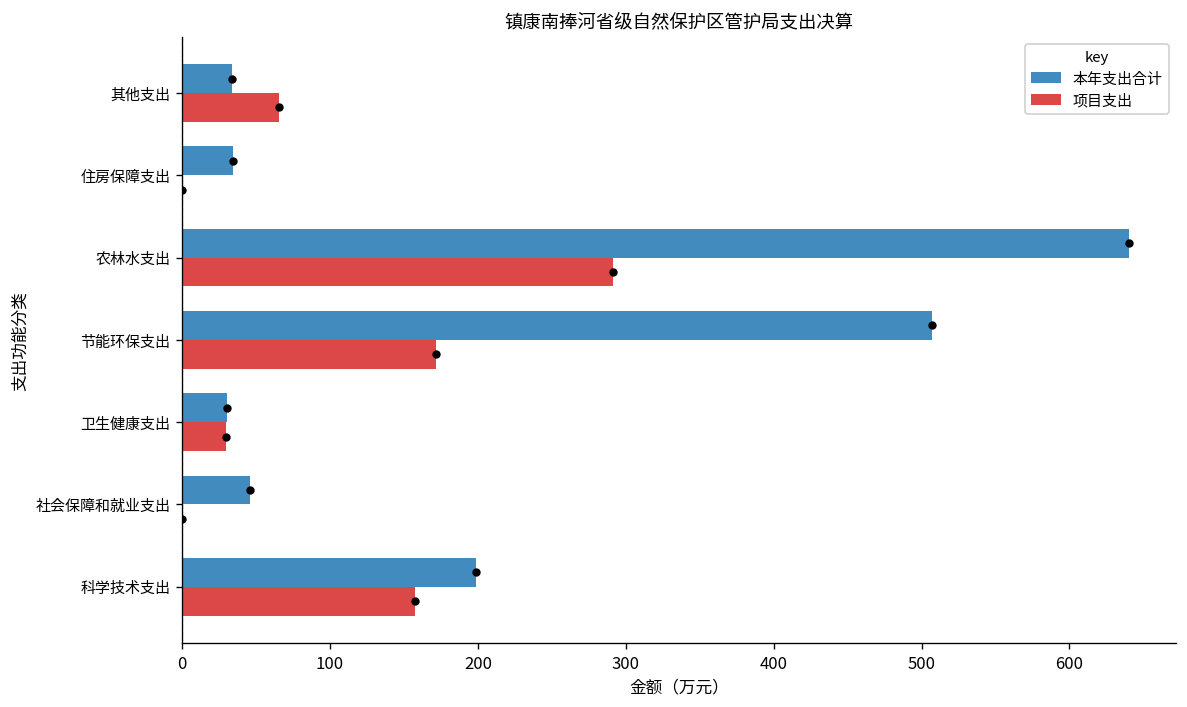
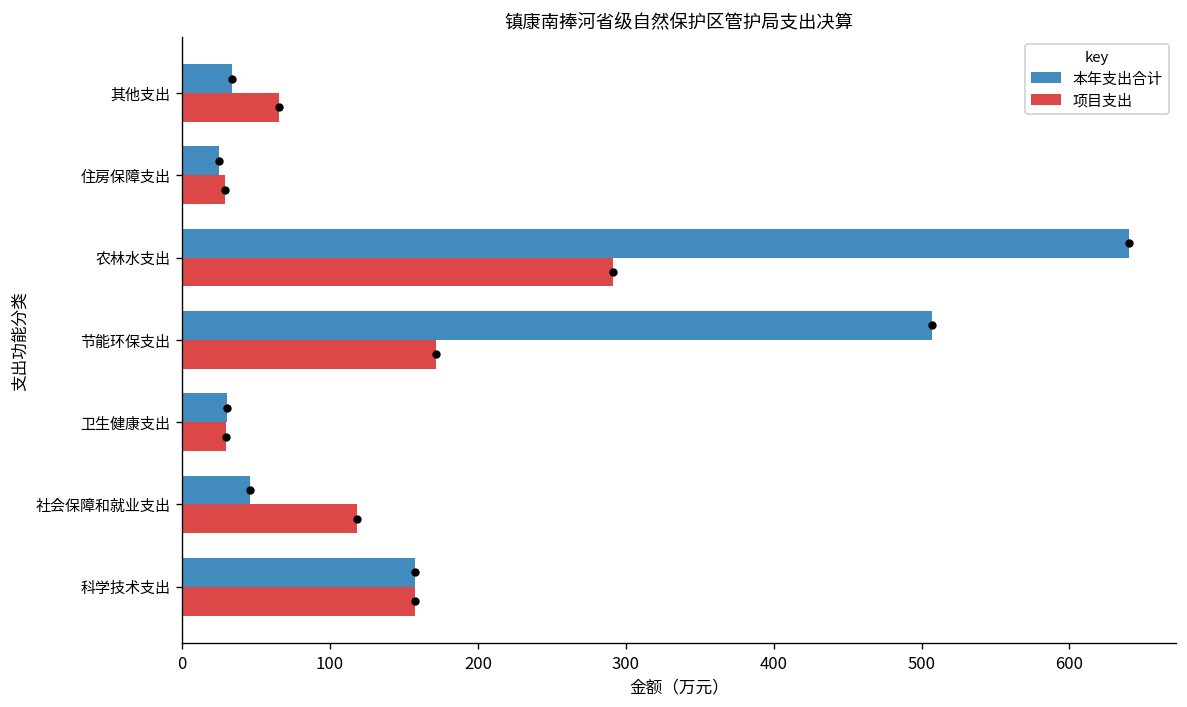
本年支出合计, 住房保障支出: 35 -> 25
项目支出, 住房保障支出: 0 -> 29
项目支出, 社会保障和就业支出: 0 -> 118
本年支出合计, 科学技术支出: 199 -> 158
